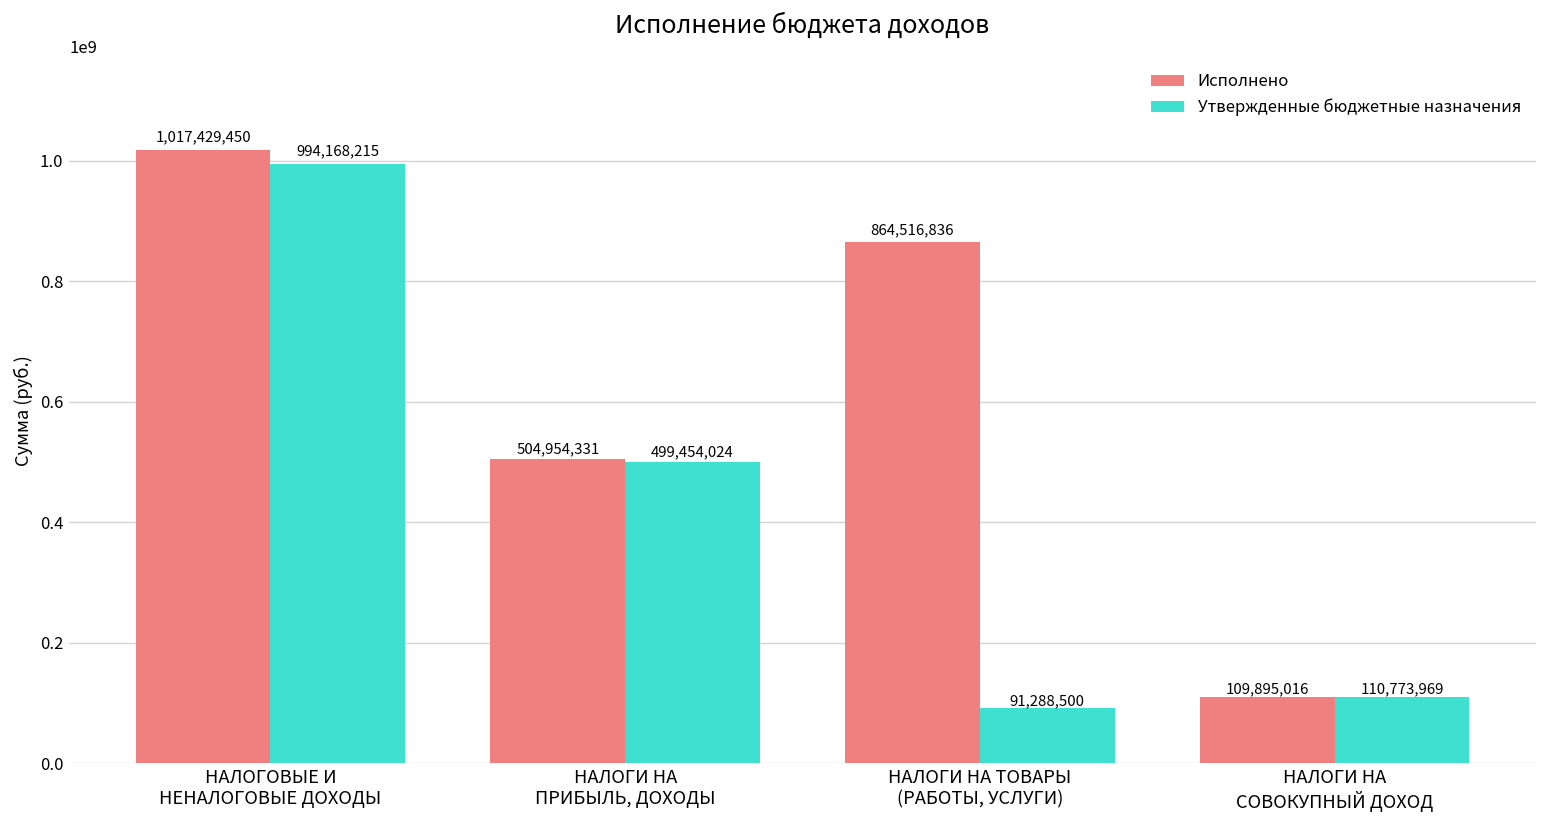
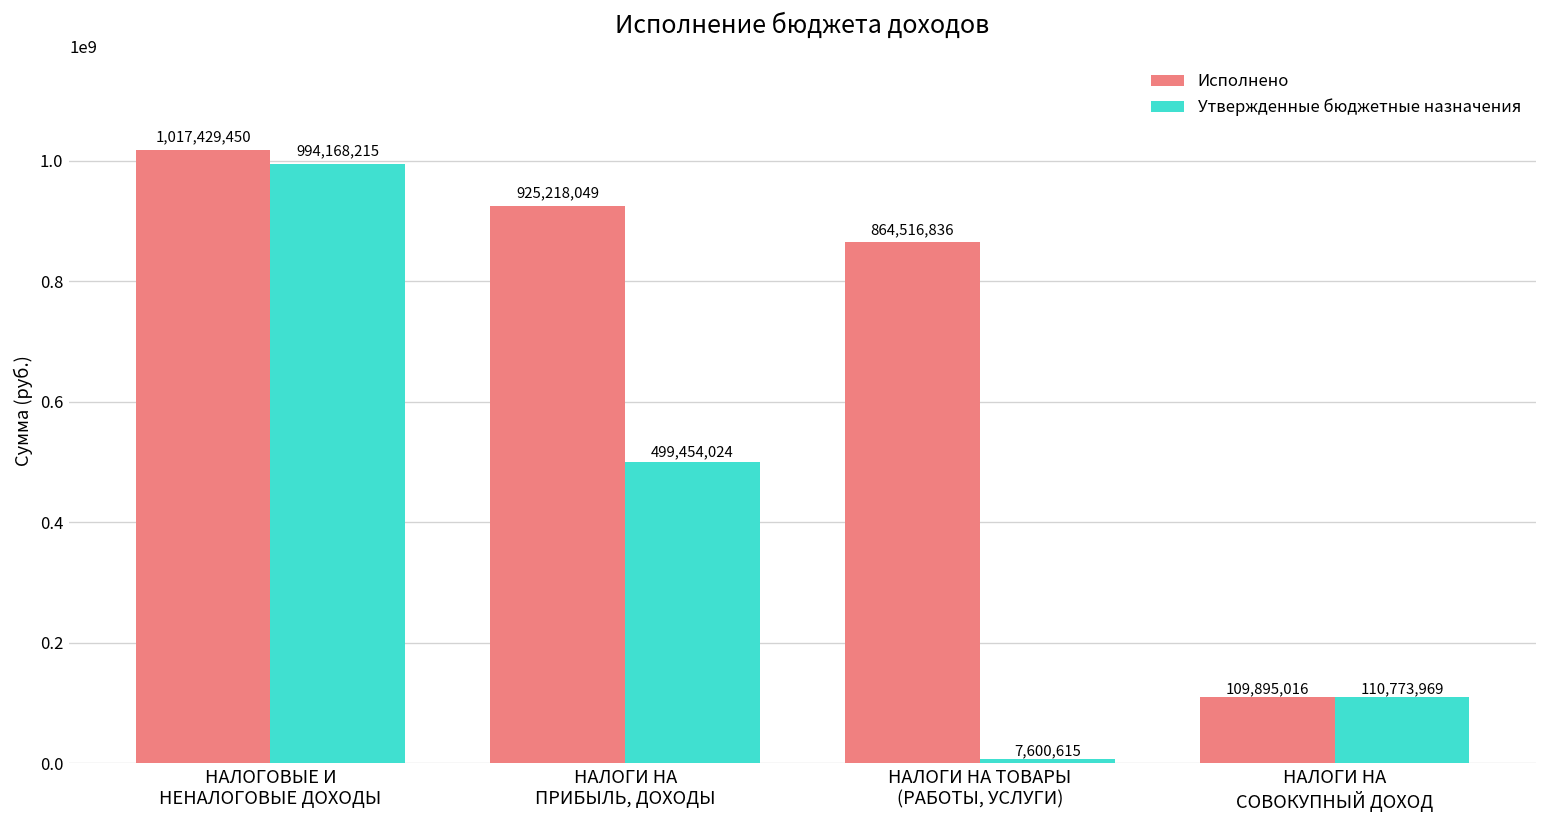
Исполнено, НАЛОГИ НА ПРИБЫЛЬ, ДОХОДЫ: 504,954,331 -> 925,218,049
Утвержденные бюджетные назначения, НАЛОГИ НА ТОВАРЫ (РАБОТЫ, УСЛУГИ): 91,288,500 -> 7,600,615
